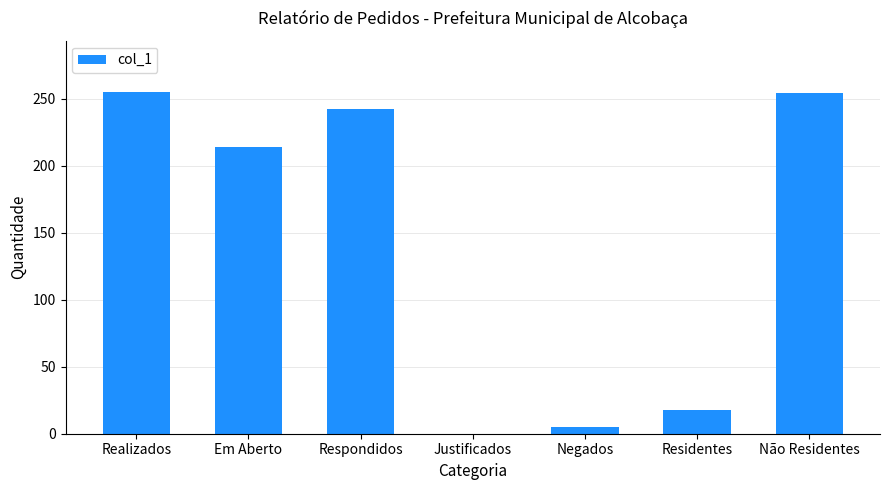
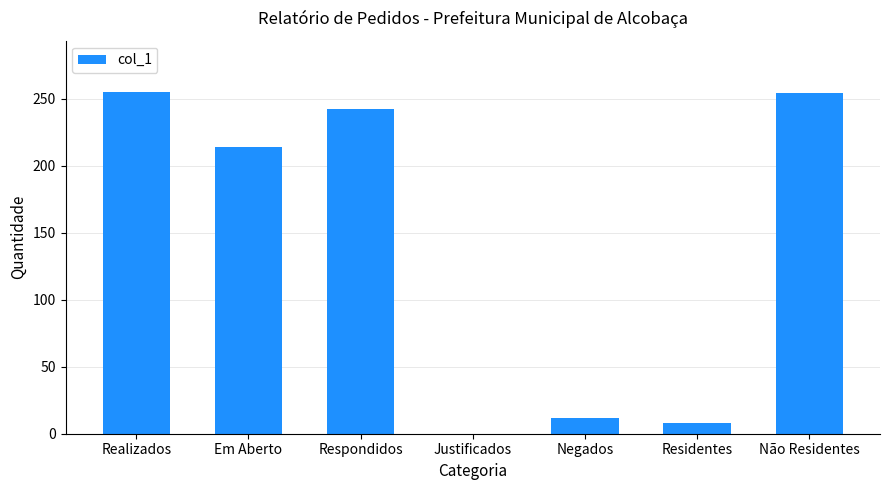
Negados: 5 -> 12
Residentes: 18 -> 8
